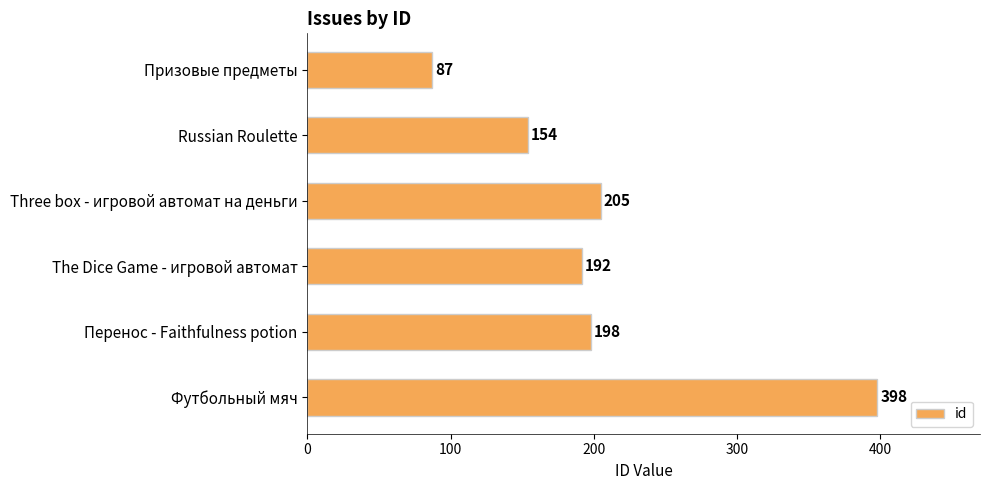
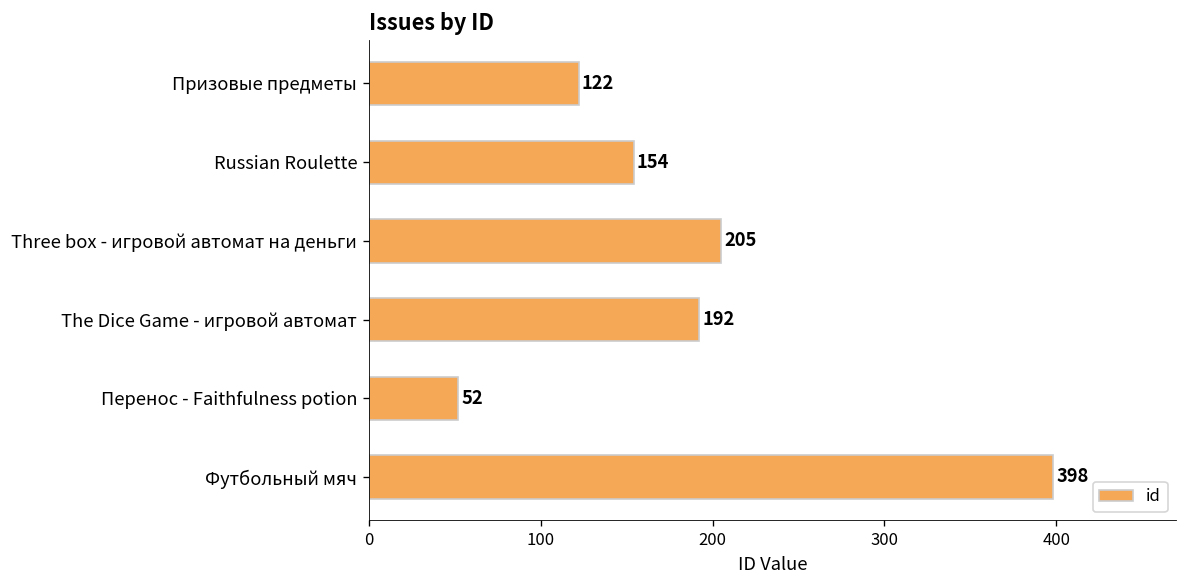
Призовые предметы: 87 -> 122
Перенос - Faithfulness potion: 198 -> 52
